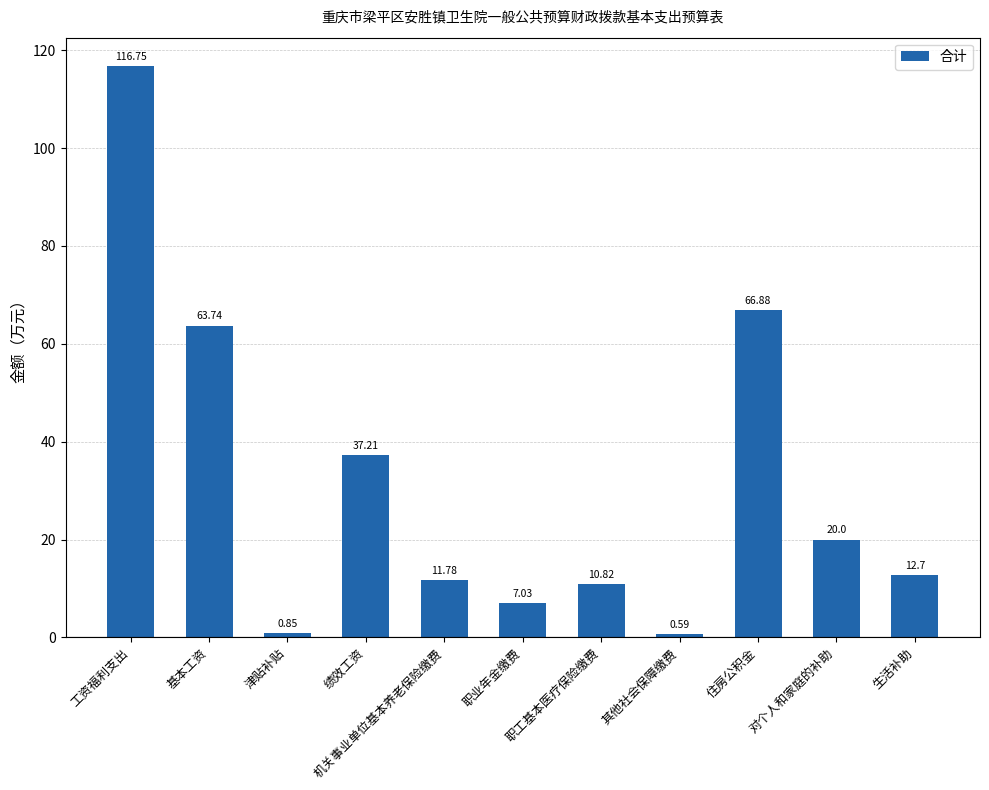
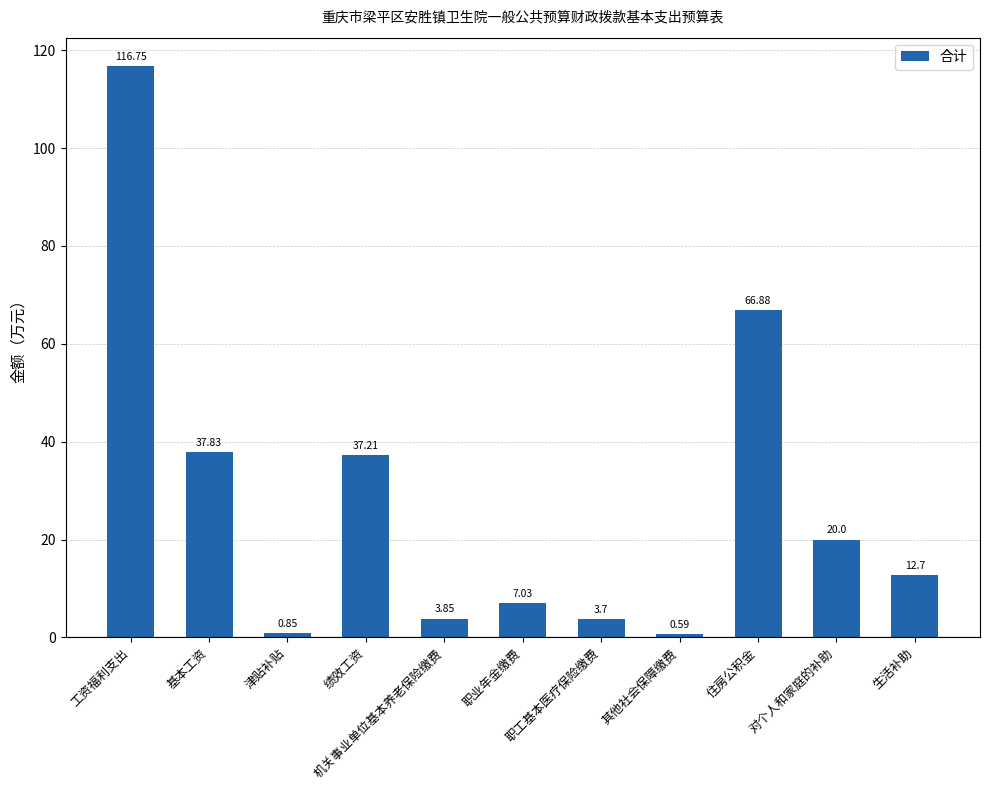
基本工资: 63.74 -> 37.83
机关事业单位基本养老保险缴费: 11.78 -> 3.85
职工基本医疗保险缴费: 10.82 -> 3.7
